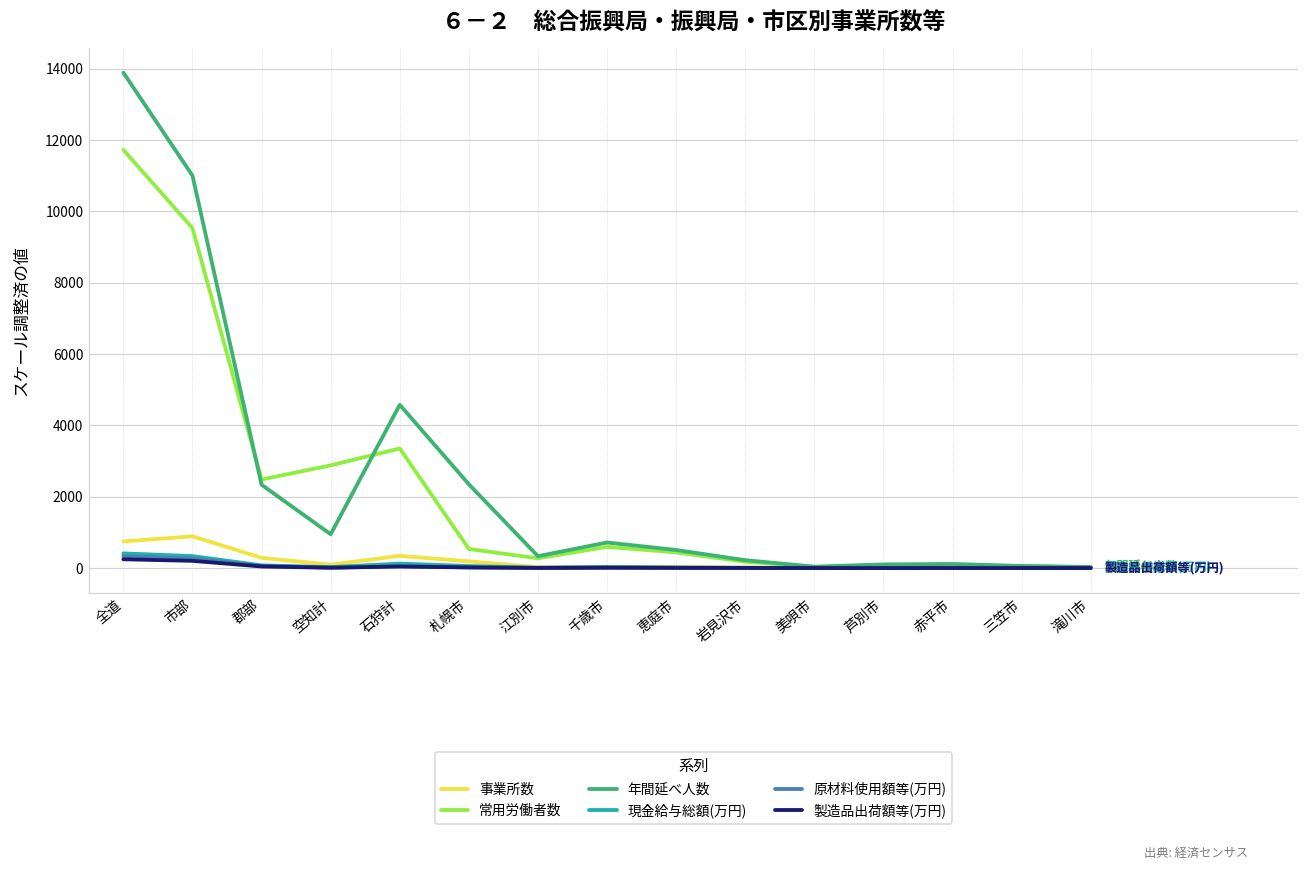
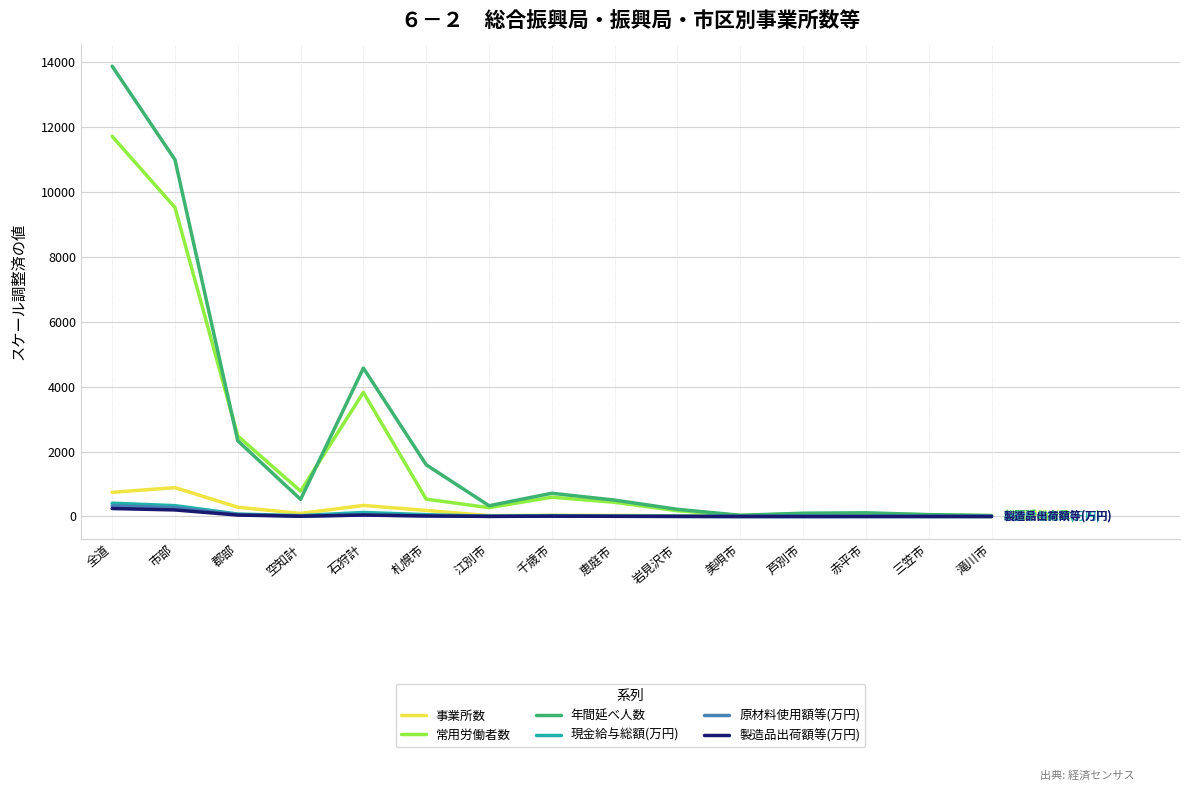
常用労働者数, 空知計: 2900 -> 800
年間延べ人数, 空知計: 900 -> 500
常用労働者数, 石狩計: 3400 -> 3800
年間延べ人数, 札幌市: 2300 -> 1600
